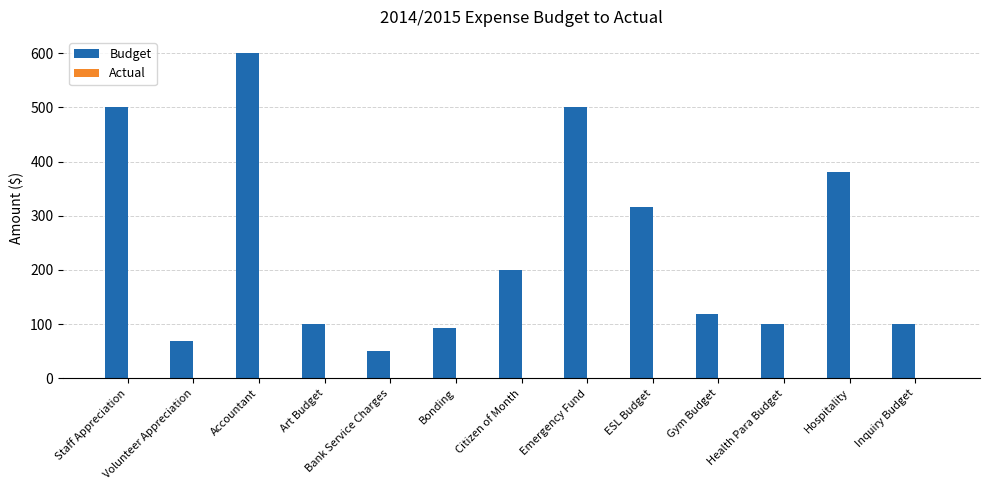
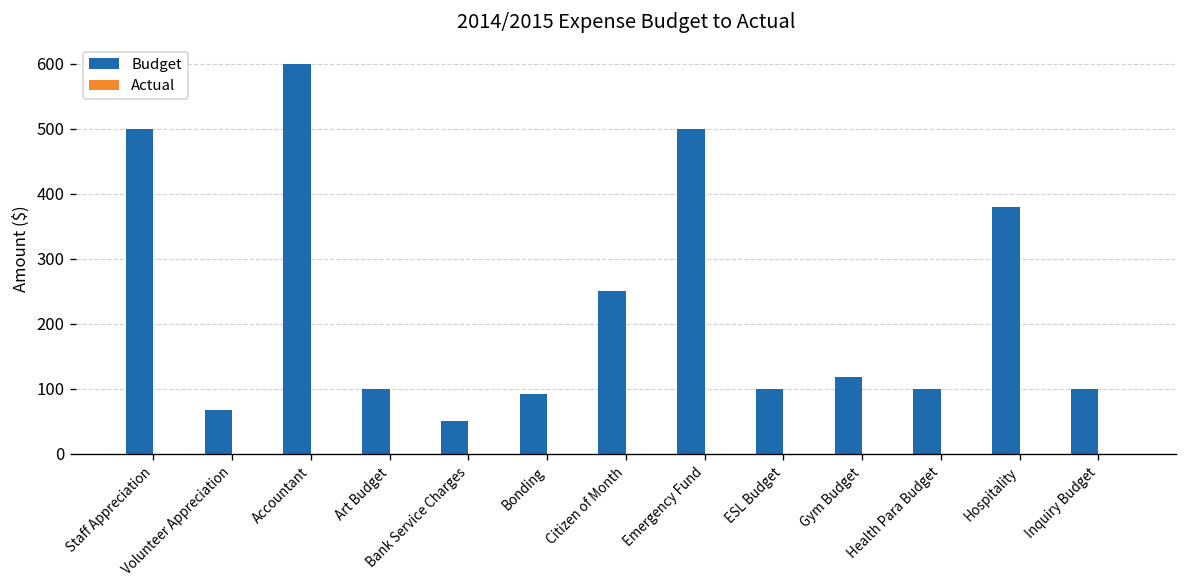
Budget, Citizen of Month: 200 -> 250
Budget, ESL Budget: 320 -> 100
